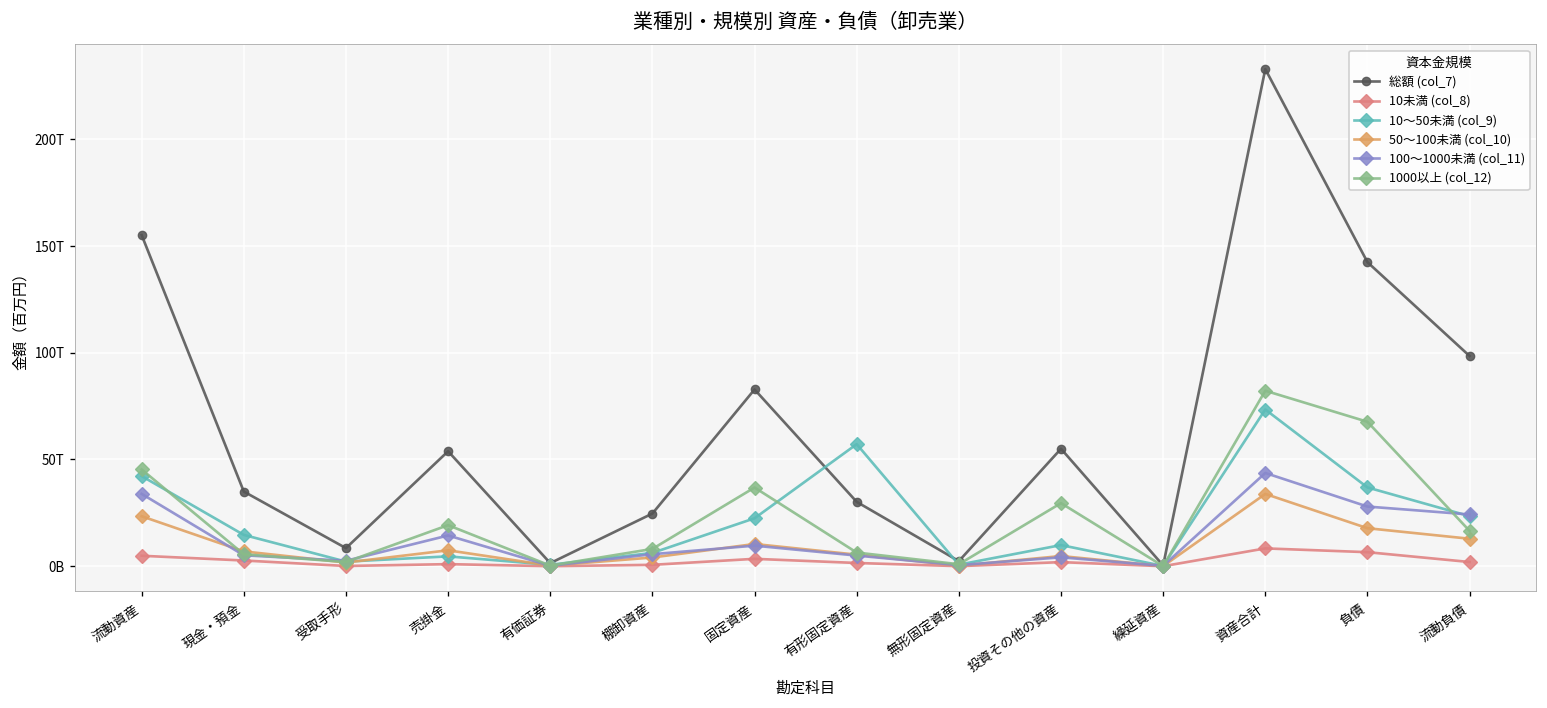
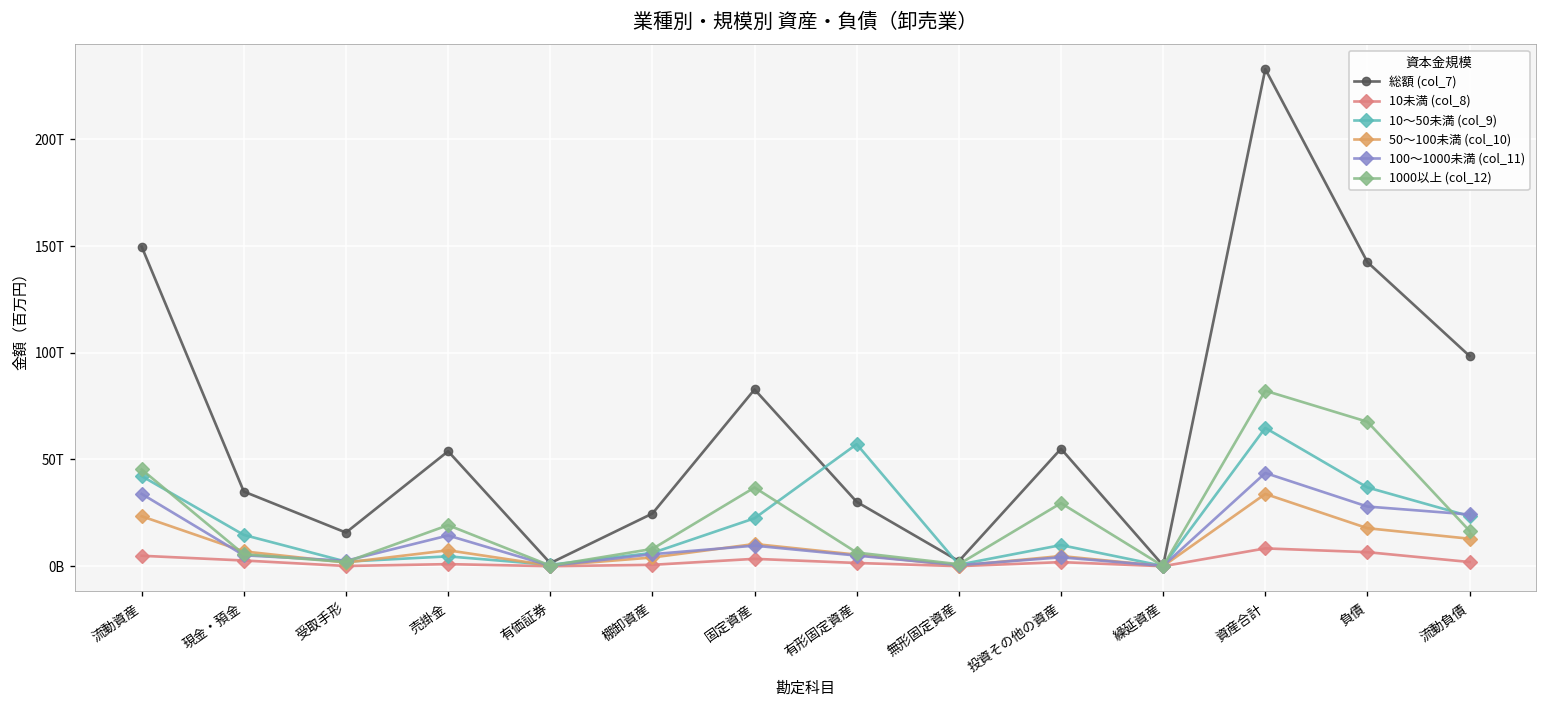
総額 (col_7), 流動資産: 155T -> 150T
総額 (col_7), 受取手形: 8T -> 16T
10～50未満 (col_9), 資産合計: 73T -> 65T
